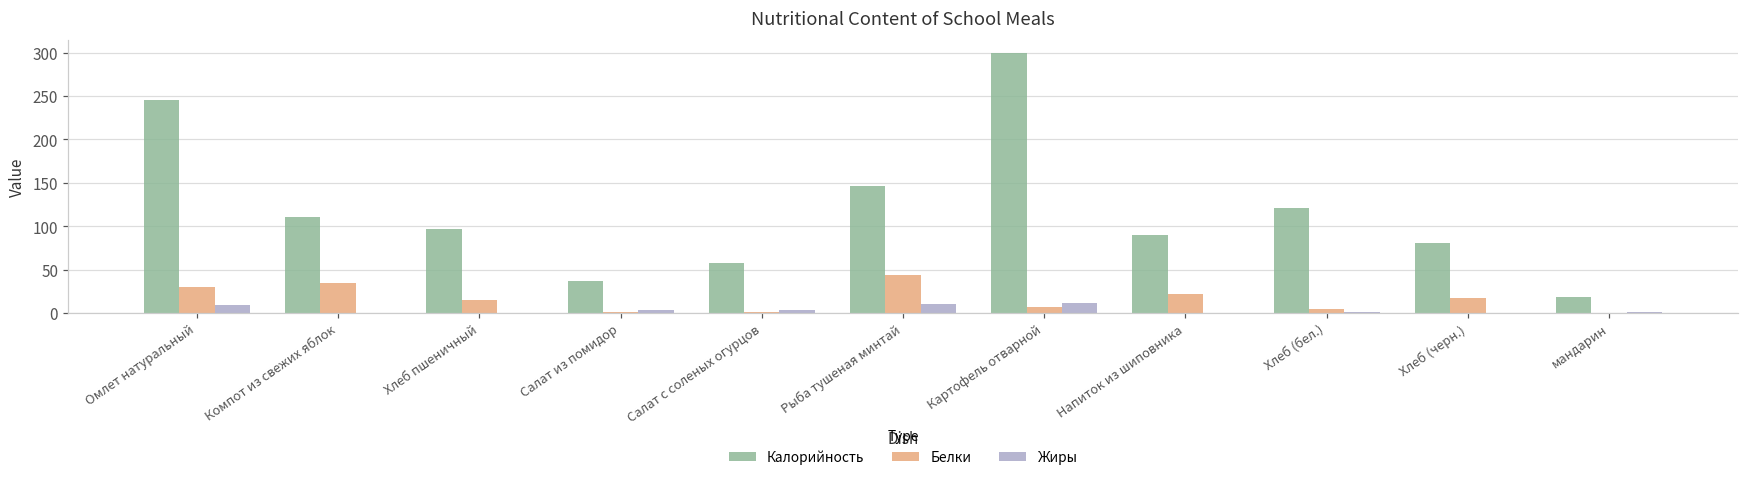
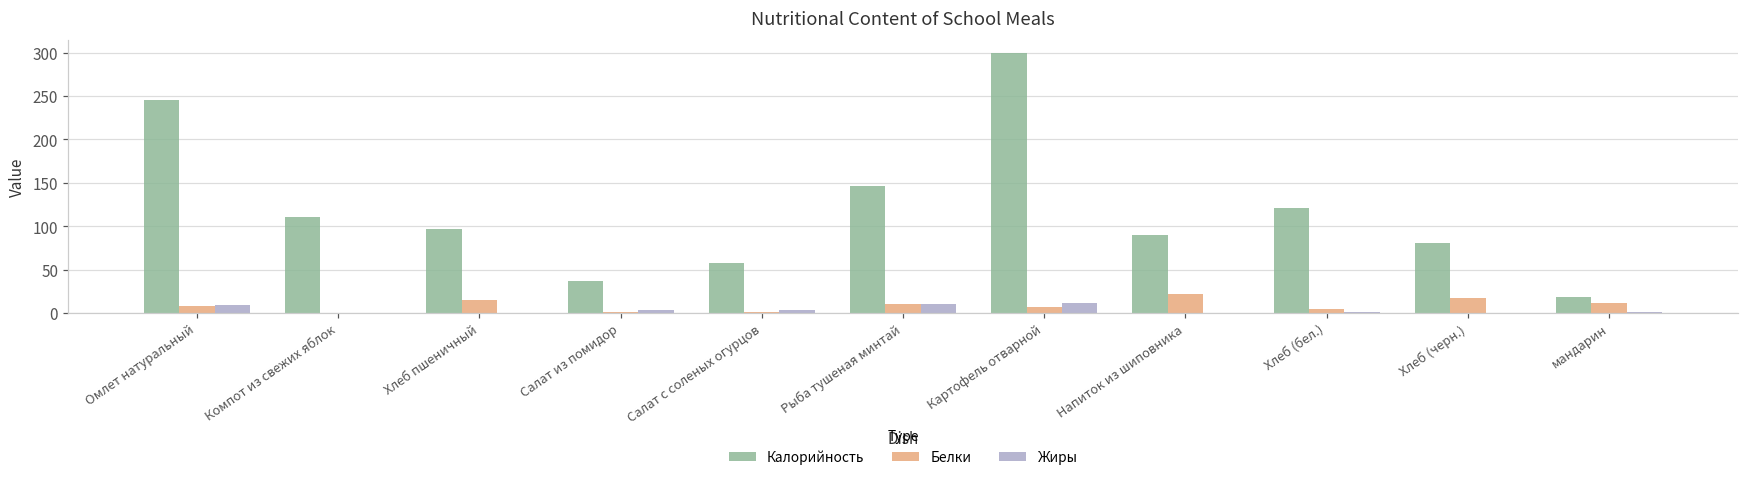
Белки, Омлет натуральный: 30 -> 10
Белки, Компот из свежих яблок: 30 -> 0
Белки, Рыба тушеная минтай: 40 -> 10
Белки, мандарин: 0 -> 10
